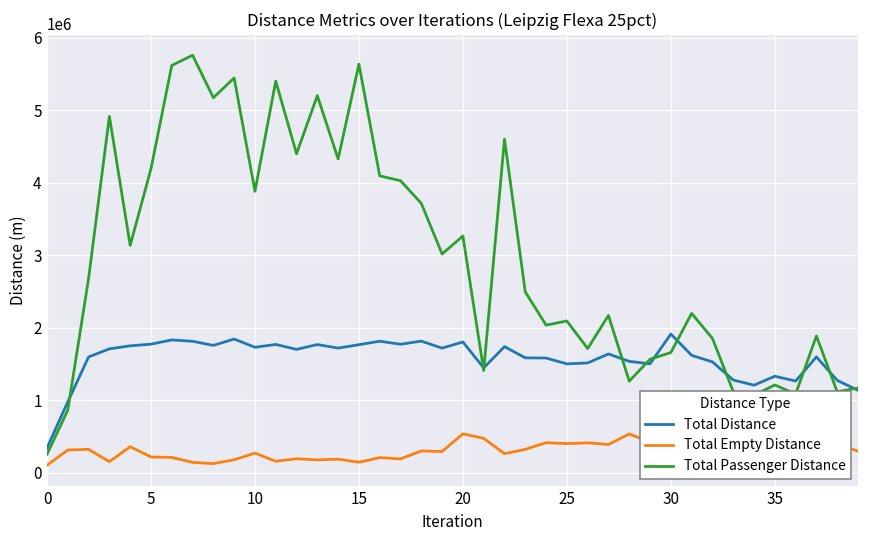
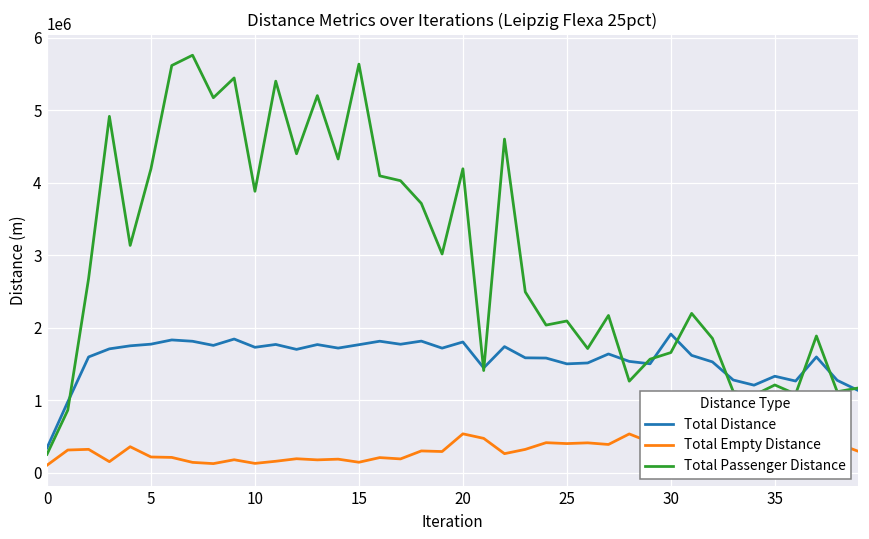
Total Empty Distance, 10: 300000 -> 100000
Total Passenger Distance, 20: 3300000 -> 4200000
